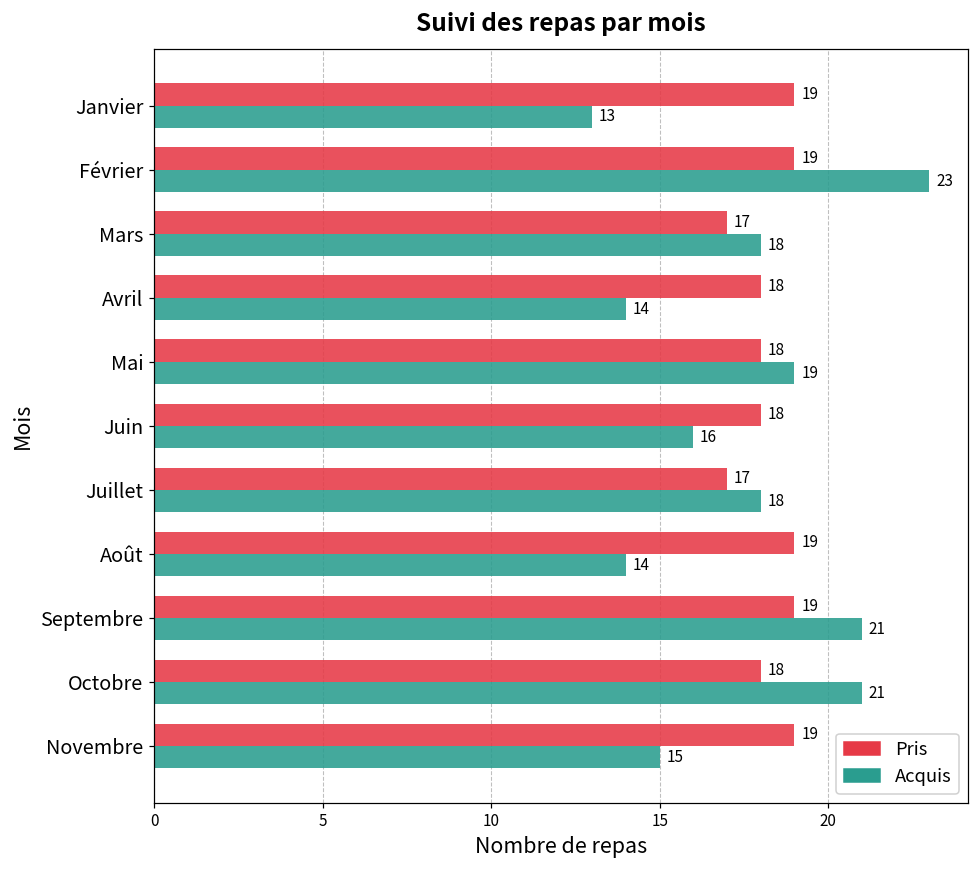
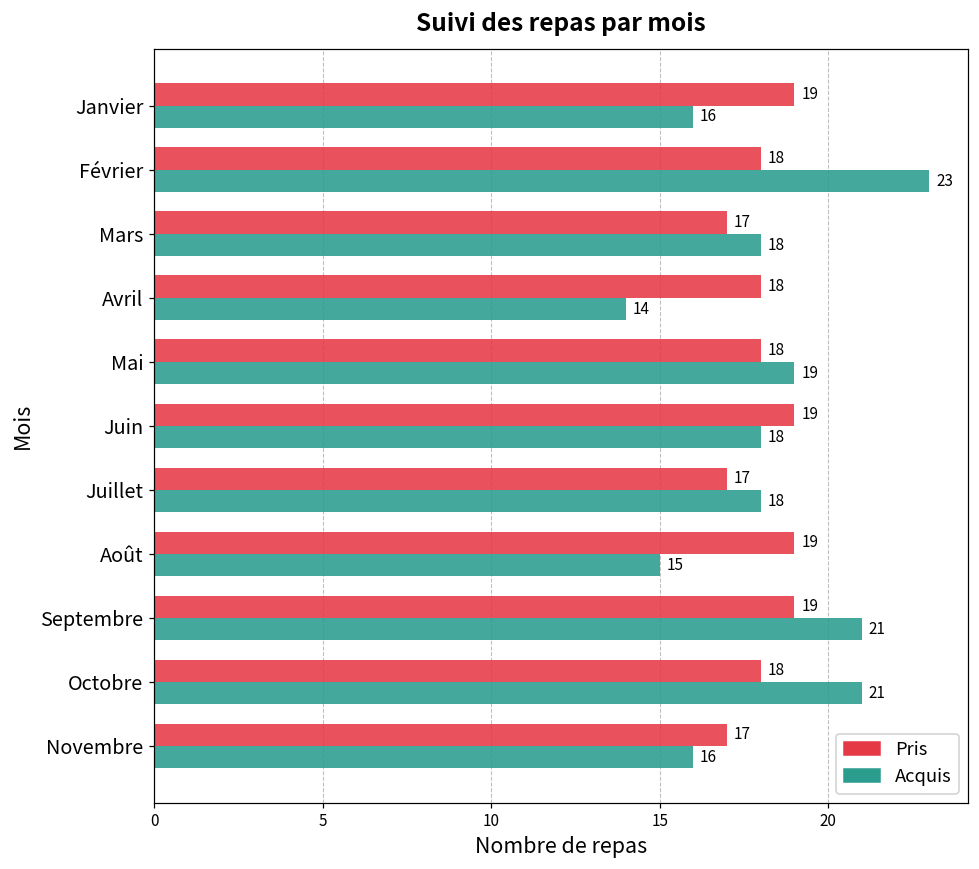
Acquis, Janvier: 13 -> 16
Pris, Février: 19 -> 18
Pris, Juin: 18 -> 19
Acquis, Juin: 16 -> 18
Acquis, Août: 14 -> 15
Pris, Novembre: 19 -> 17
Acquis, Novembre: 15 -> 16
